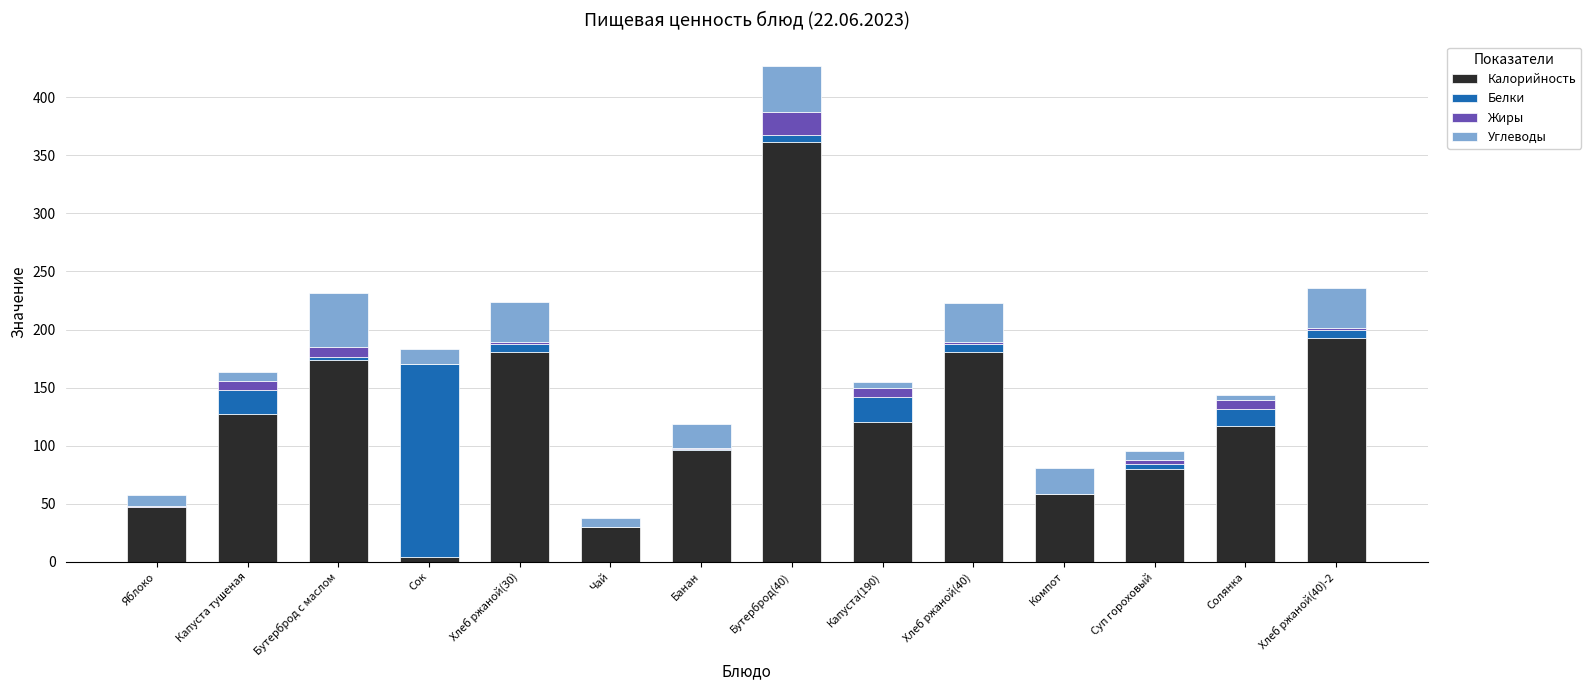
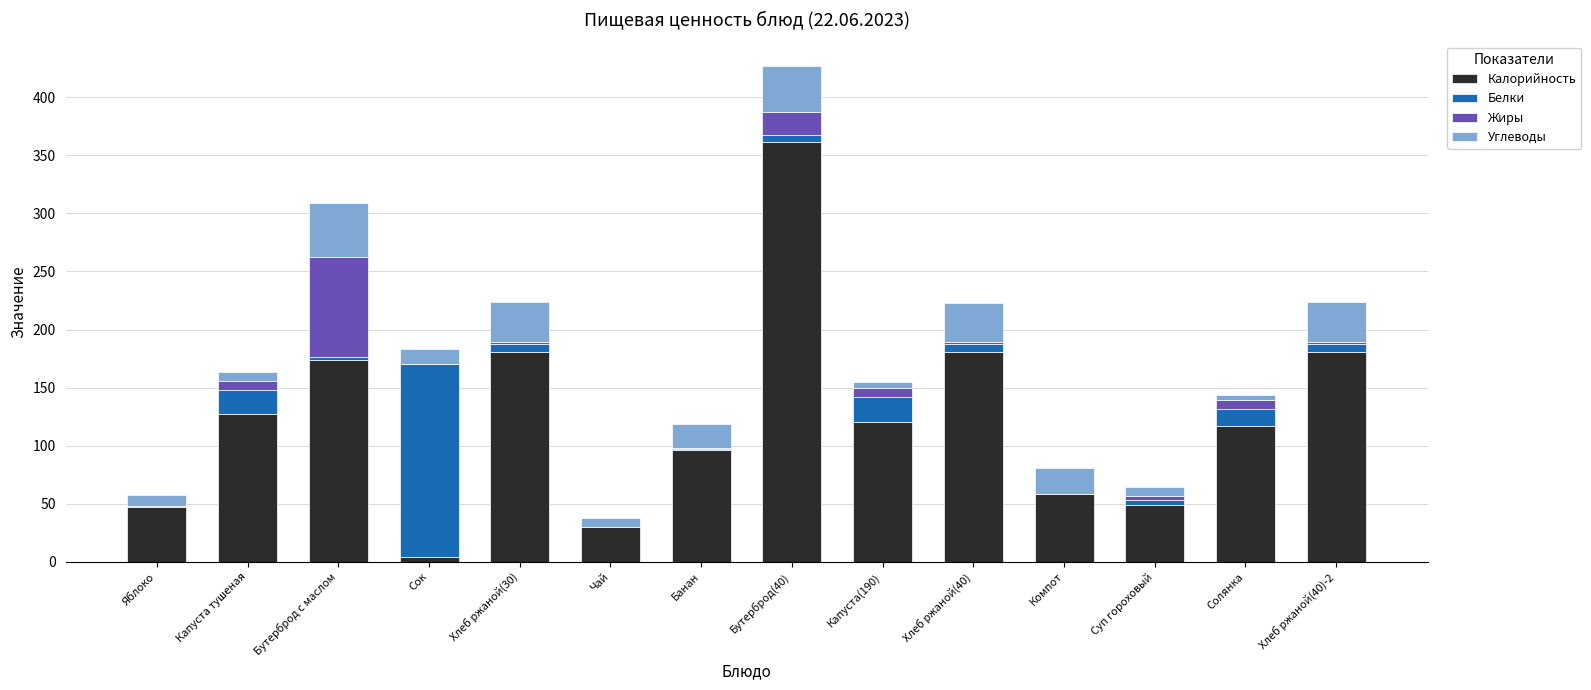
Жиры, Бутерброд с маслом: 8 -> 86
Калорийность, Суп гороховый: 80 -> 49
Калорийность, Хлеб ржаной(40)-2: 193 -> 181
